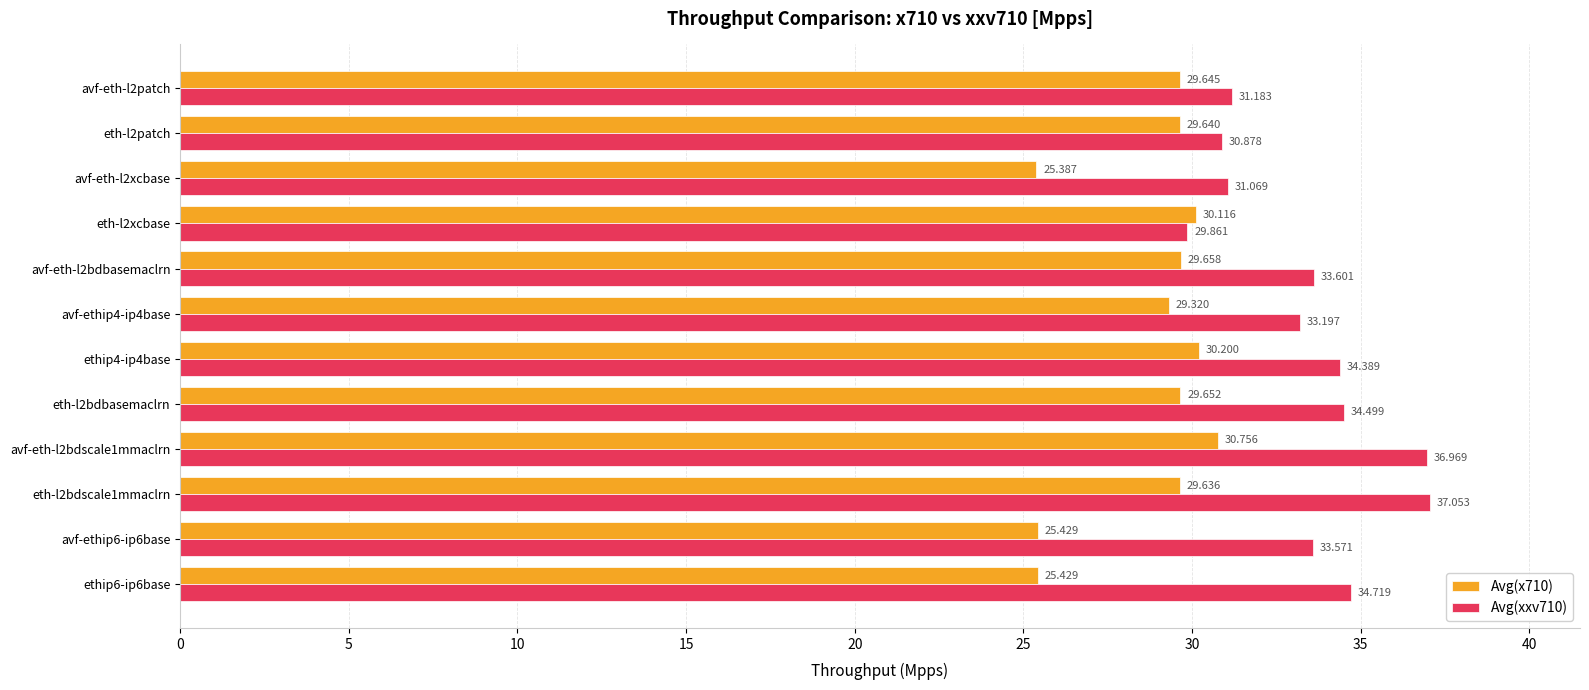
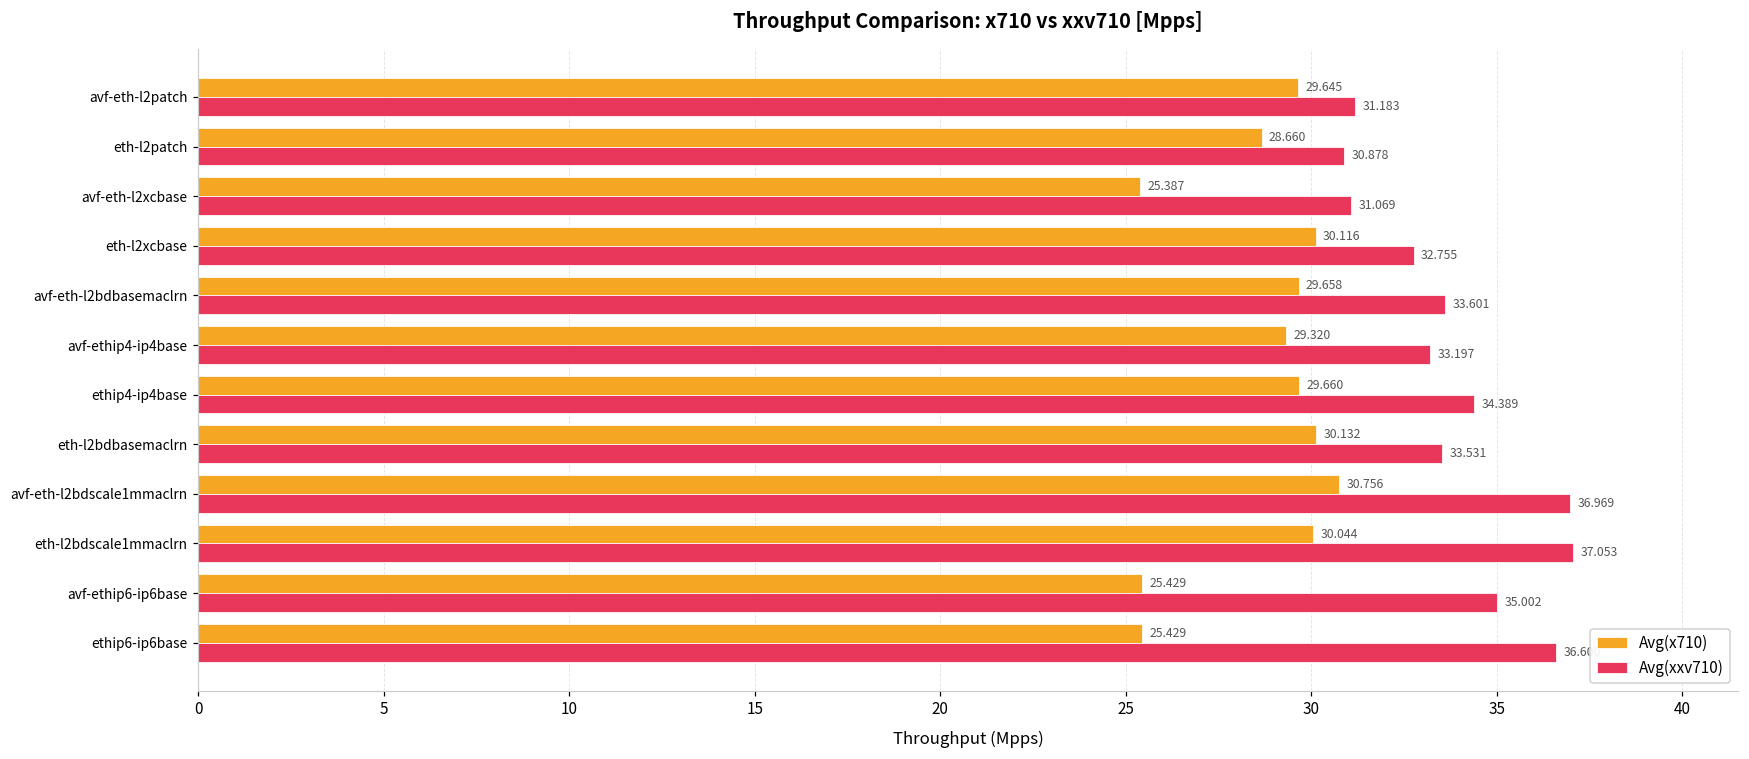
Avg(x710), eth-l2patch: 29.640 -> 28.660
Avg(xxv710), eth-l2xcbase: 29.861 -> 32.755
Avg(x710), ethip4-ip4base: 30.200 -> 29.660
Avg(x710), eth-l2bdbasemaclrn: 29.652 -> 30.132
Avg(xxv710), eth-l2bdbasemaclrn: 34.499 -> 33.531
Avg(x710), eth-l2bdscale1mmaclrn: 29.636 -> 30.044
Avg(xxv710), avf-ethip6-ip6base: 33.571 -> 35.002
Avg(xxv710), ethip6-ip6base: 34.7 -> 36.6
